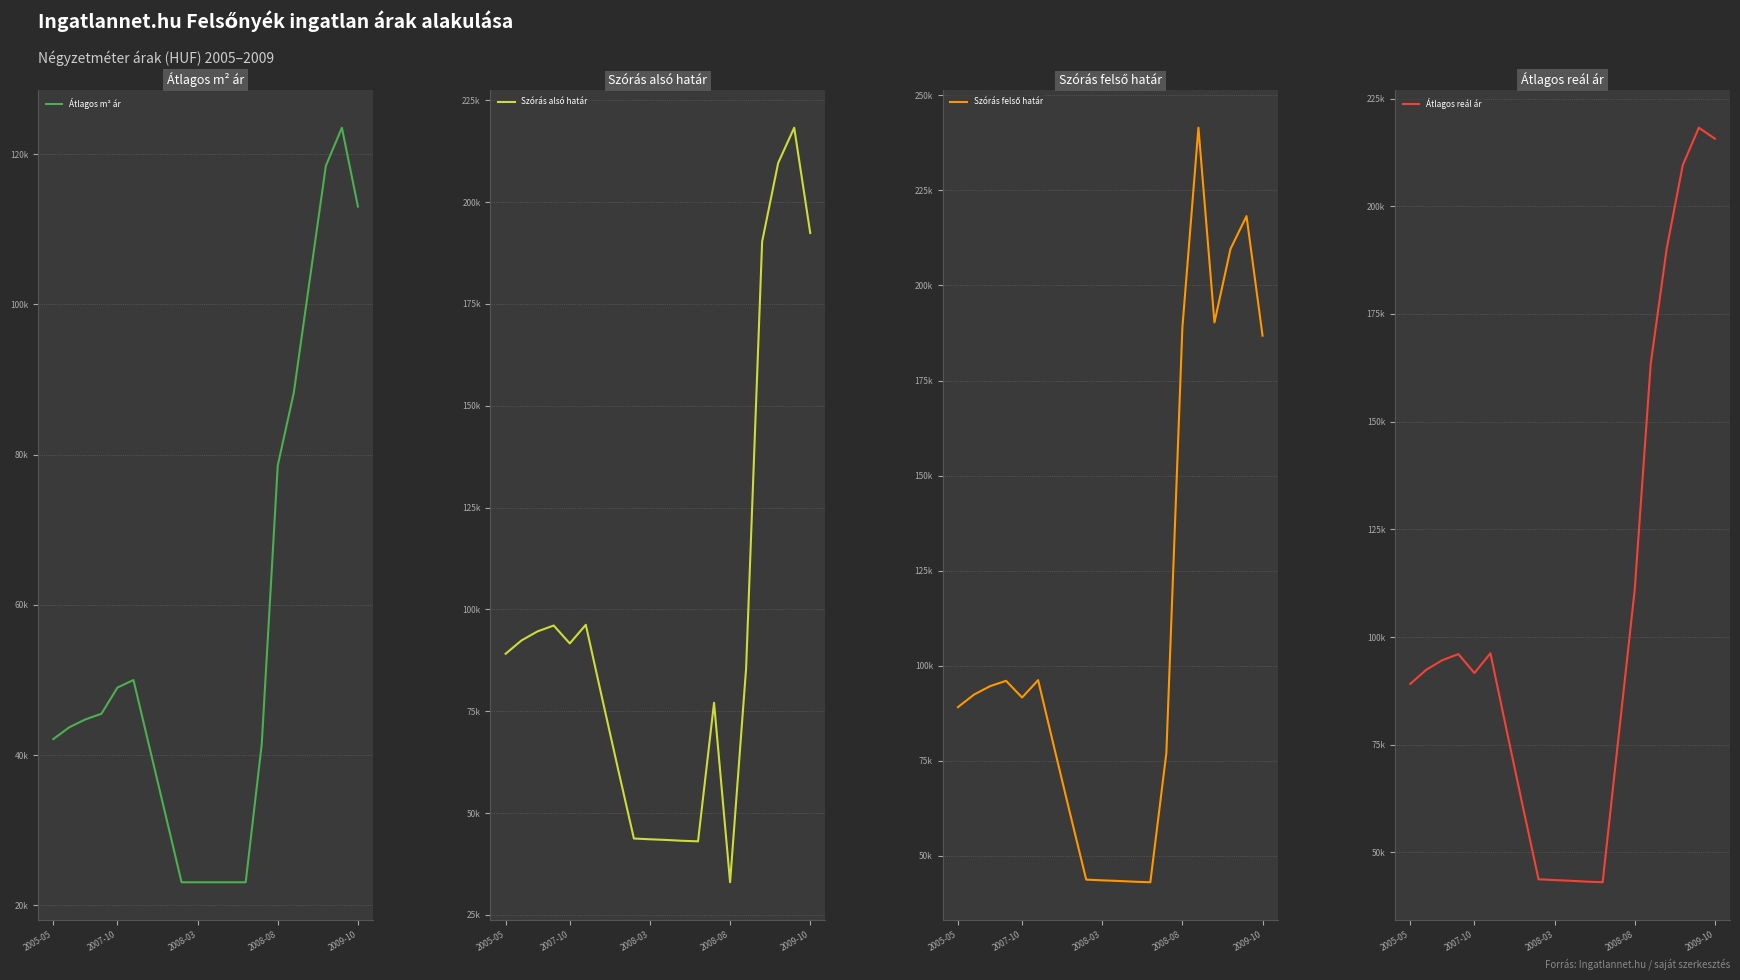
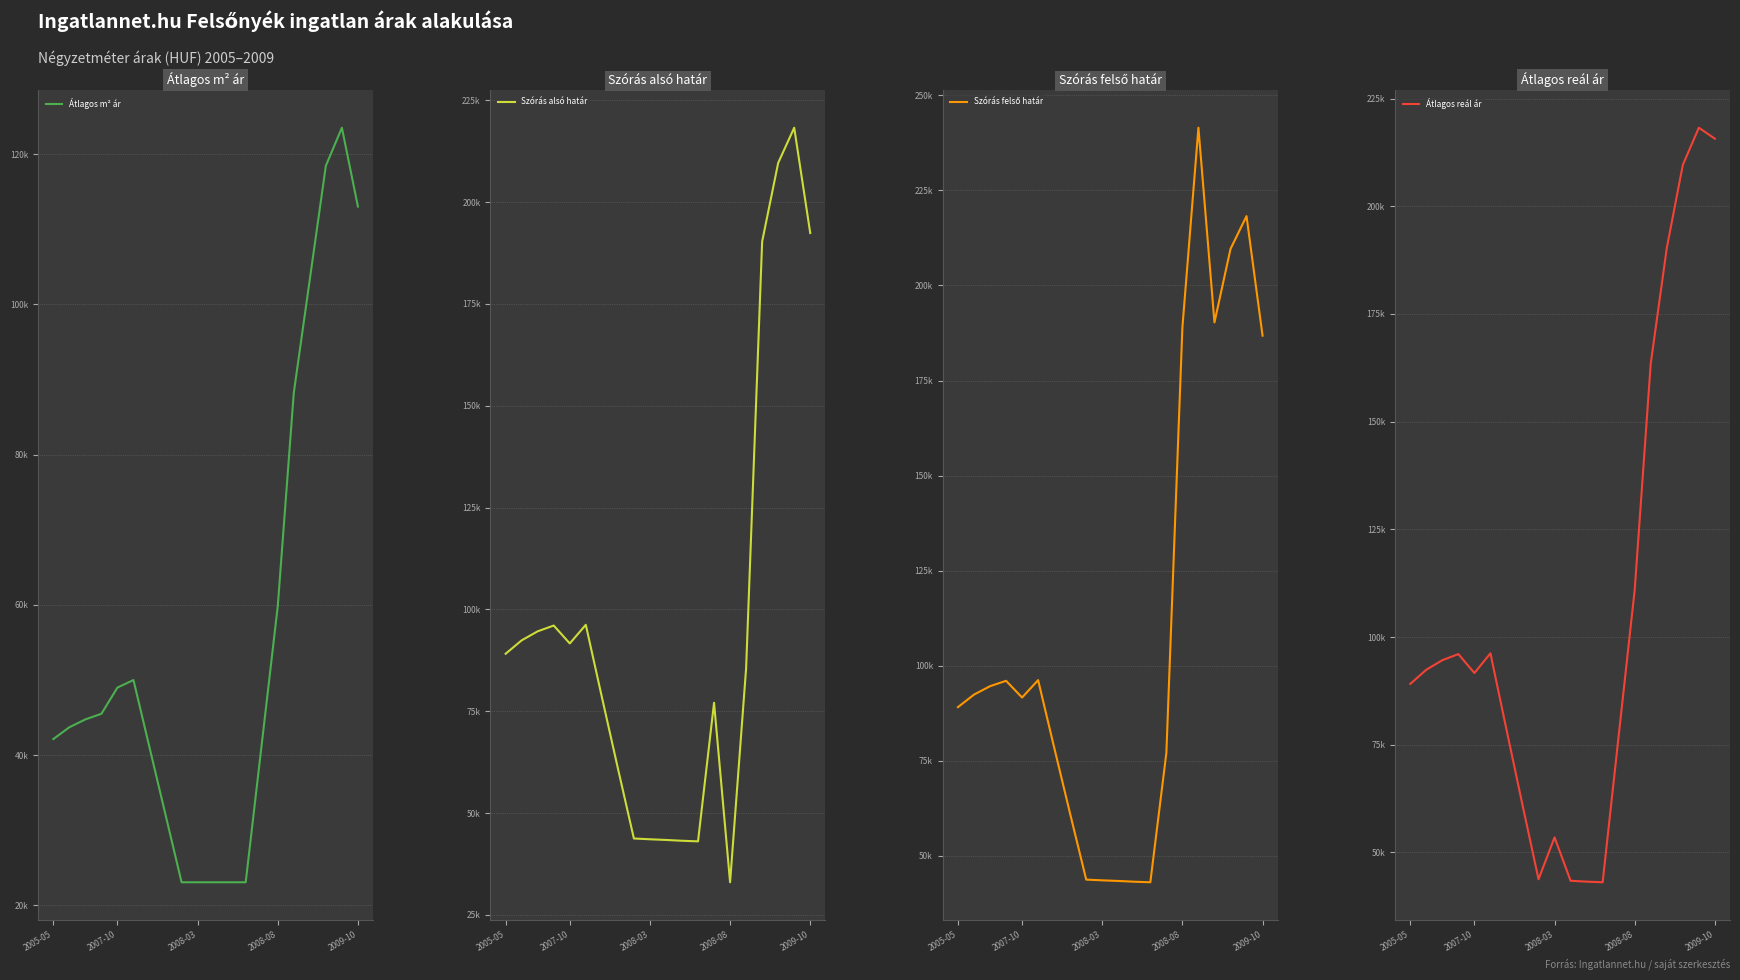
Átlagos m² ár, 2008-08: 79000 -> 60000
Átlagos reál ár, 2008-03: 44000 -> 54000
